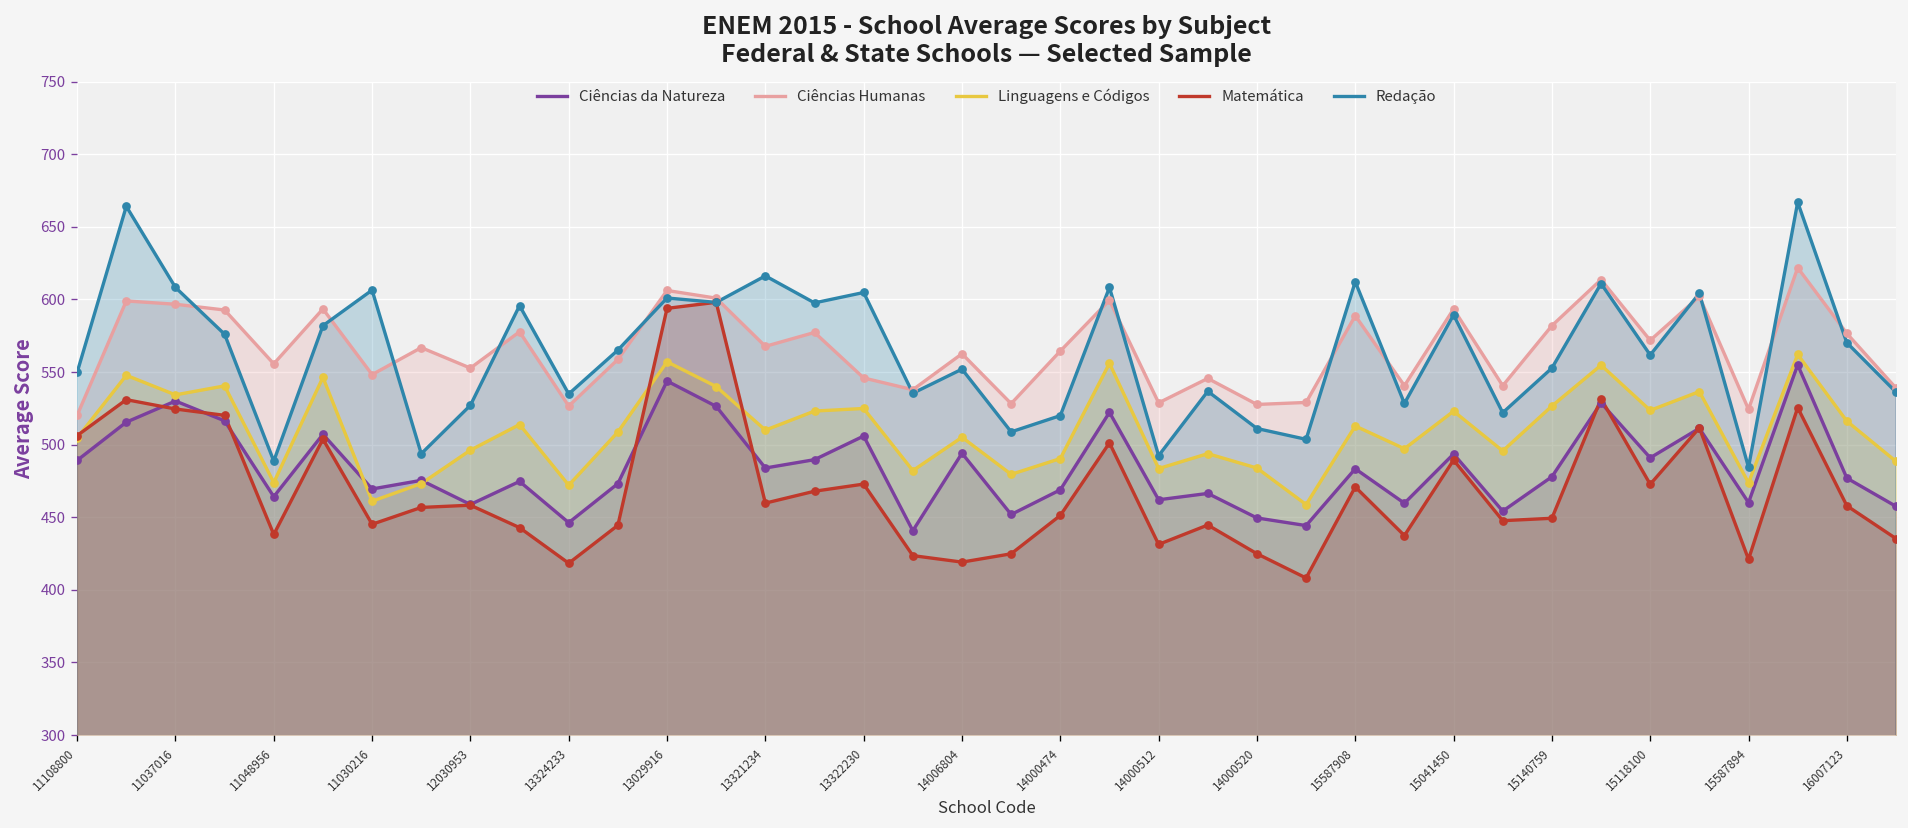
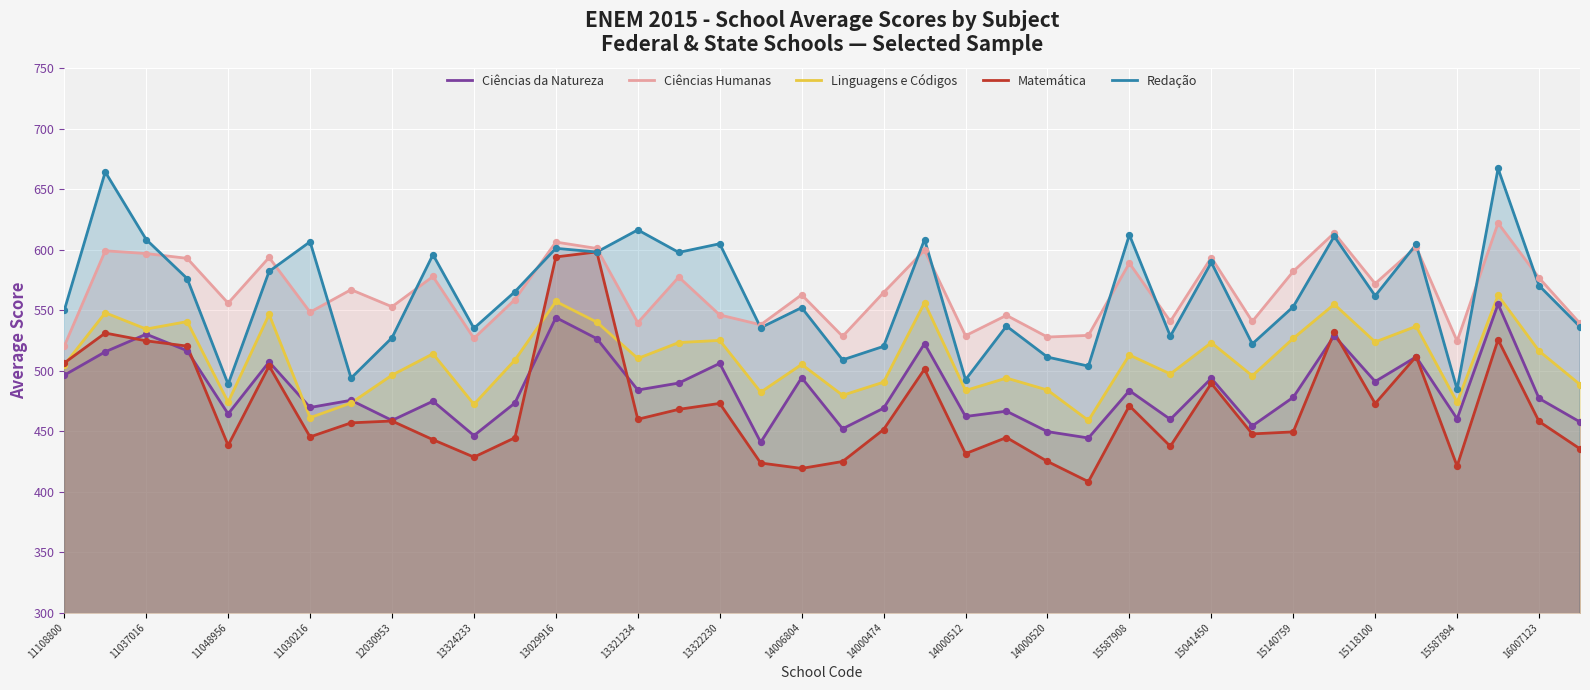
Ciências da Natureza, 11108800: 489 -> 496
Matemática, 13324233: 418 -> 428
Ciências Humanas, 13321234: 568 -> 540
